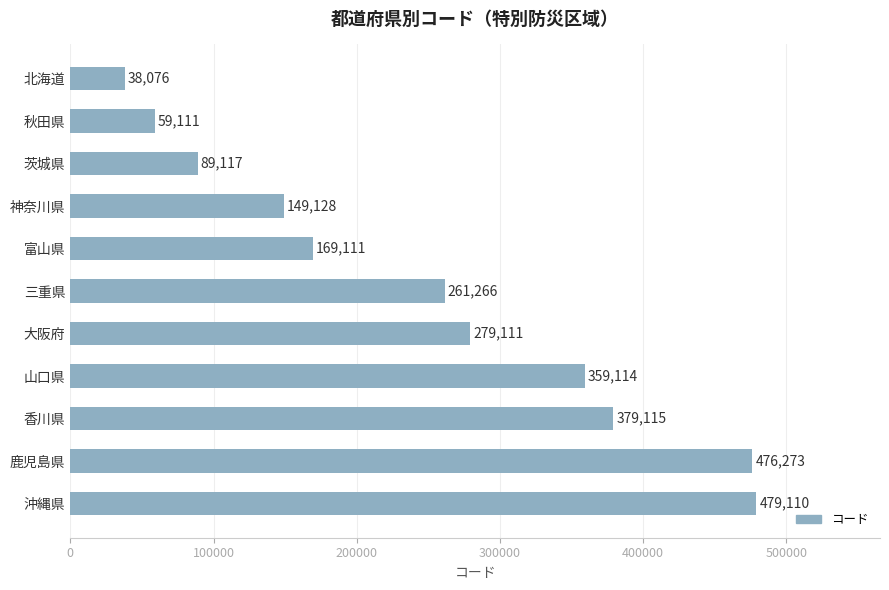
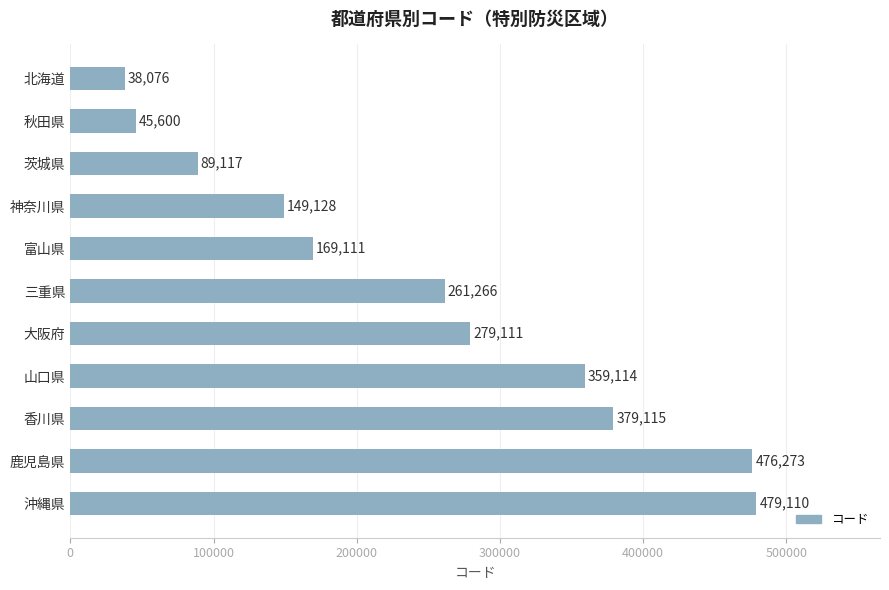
秋田県: 59,111 -> 45,600
